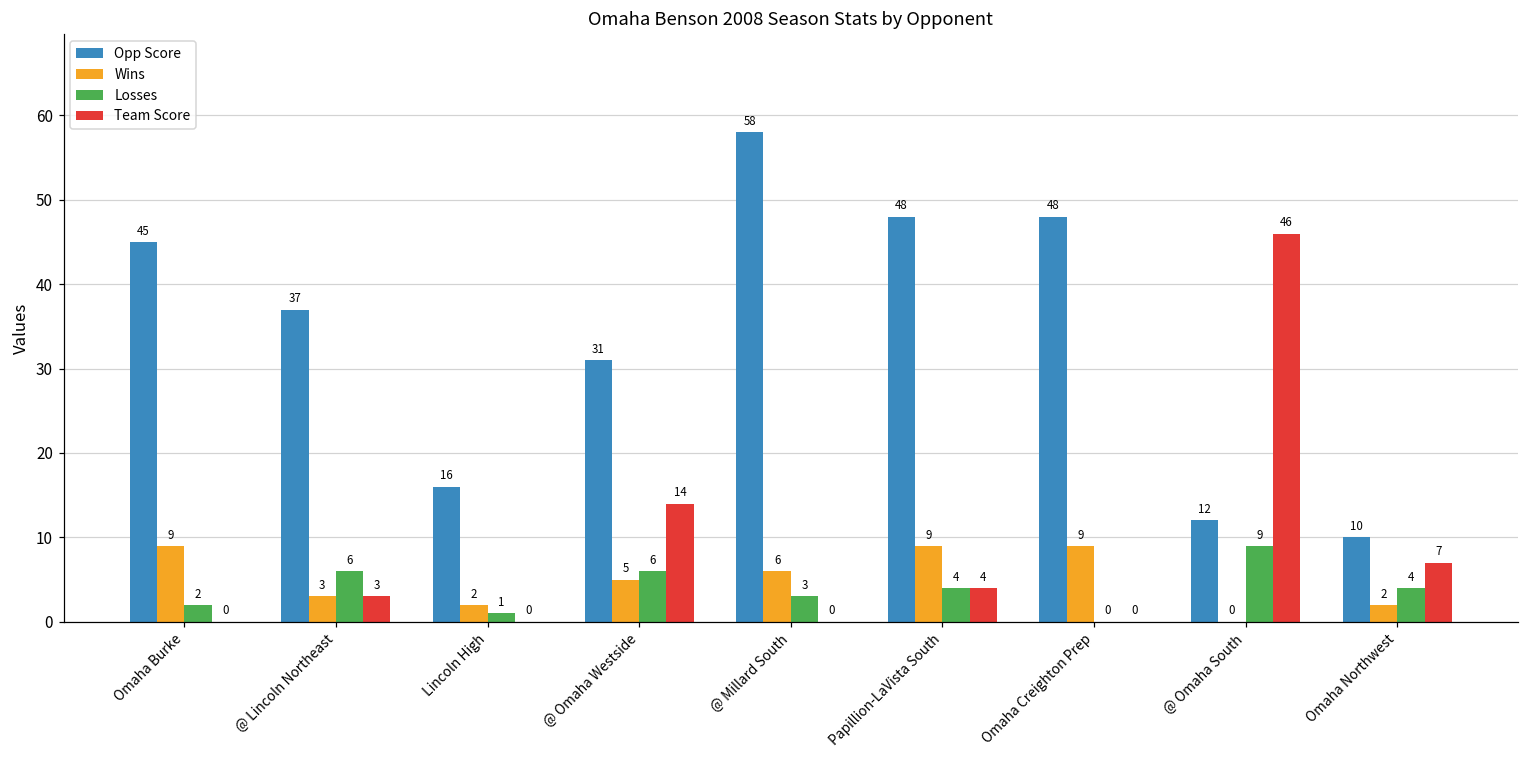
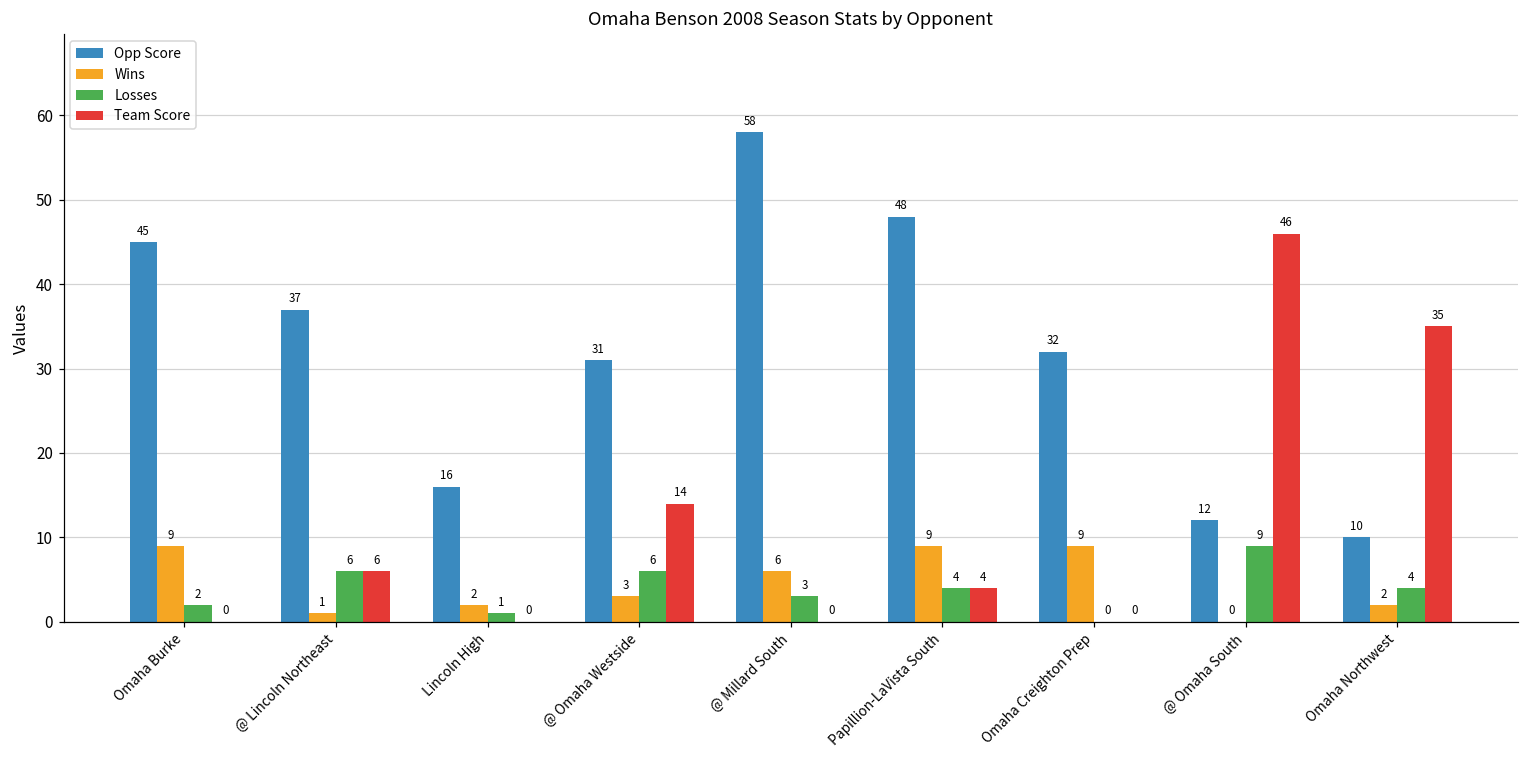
Wins, @ Lincoln Northeast: 3 -> 1
Team Score, @ Lincoln Northeast: 3 -> 6
Wins, @ Omaha Westside: 5 -> 3
Opp Score, Omaha Creighton Prep: 48 -> 32
Team Score, Omaha Northwest: 7 -> 35
